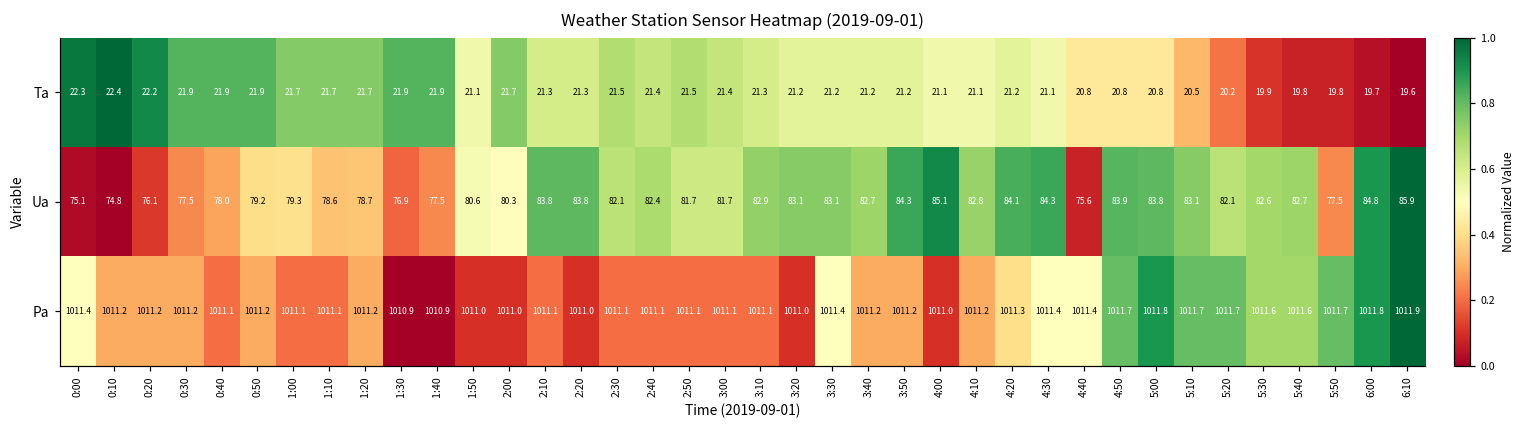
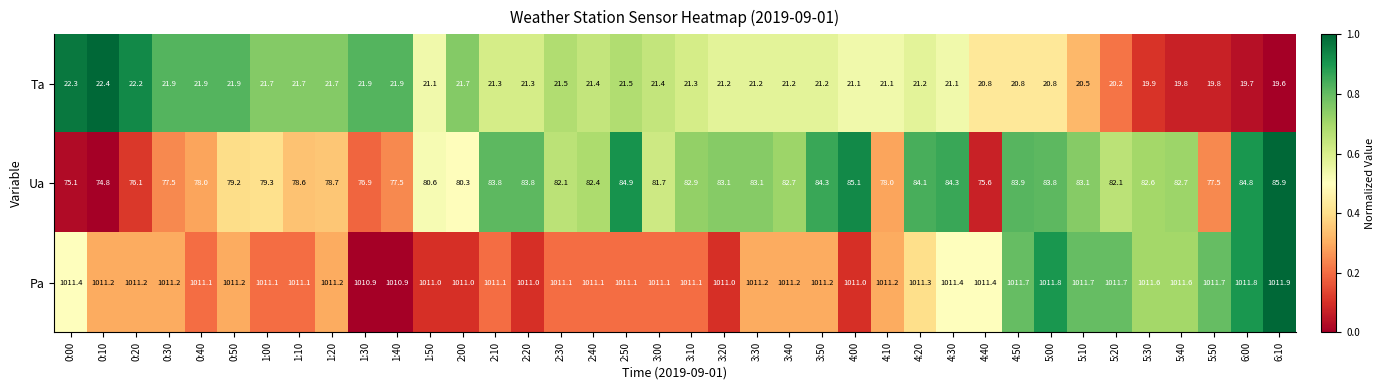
Ua, 2:50: 81.7 -> 84.9
Ua, 4:10: 82.8 -> 78.0
Pa, 3:30: 1011.4 -> 1011.2
